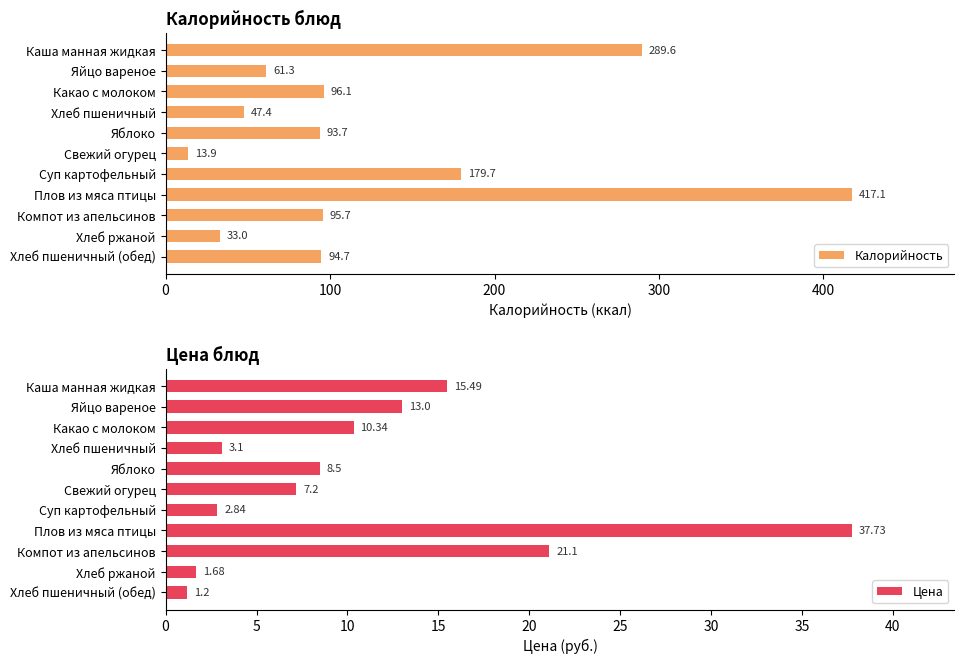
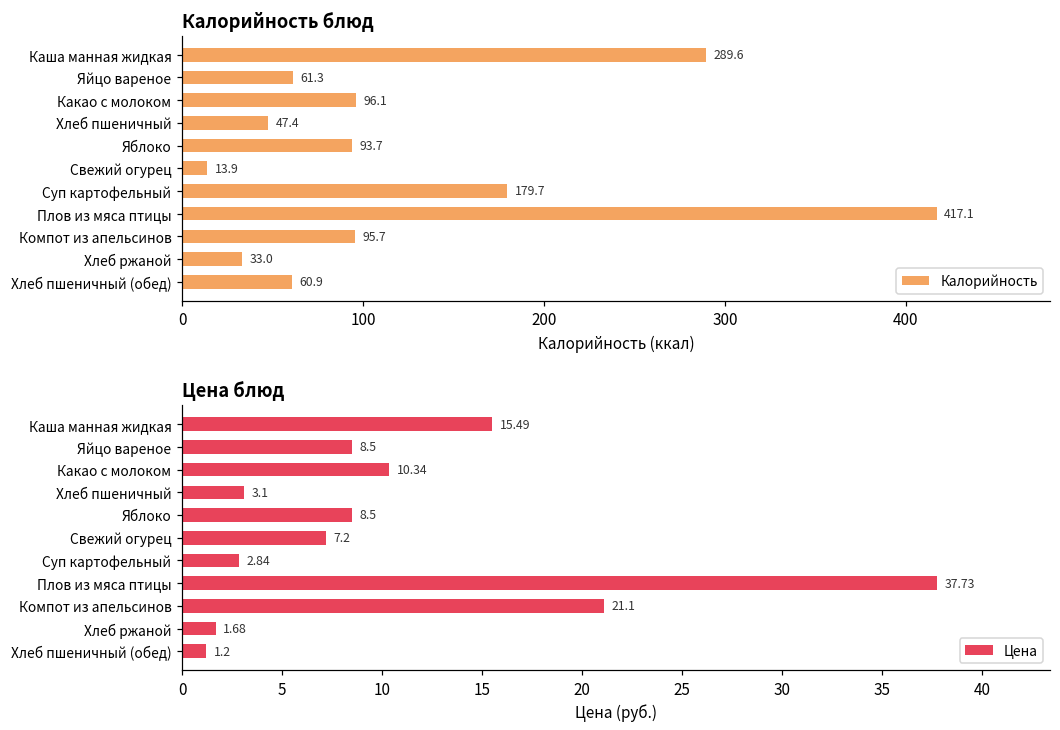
Калорийность блюд, Хлеб пшеничный (обед): 94.7 -> 60.9
Цена блюд, Яйцо вареное: 13.0 -> 8.5
